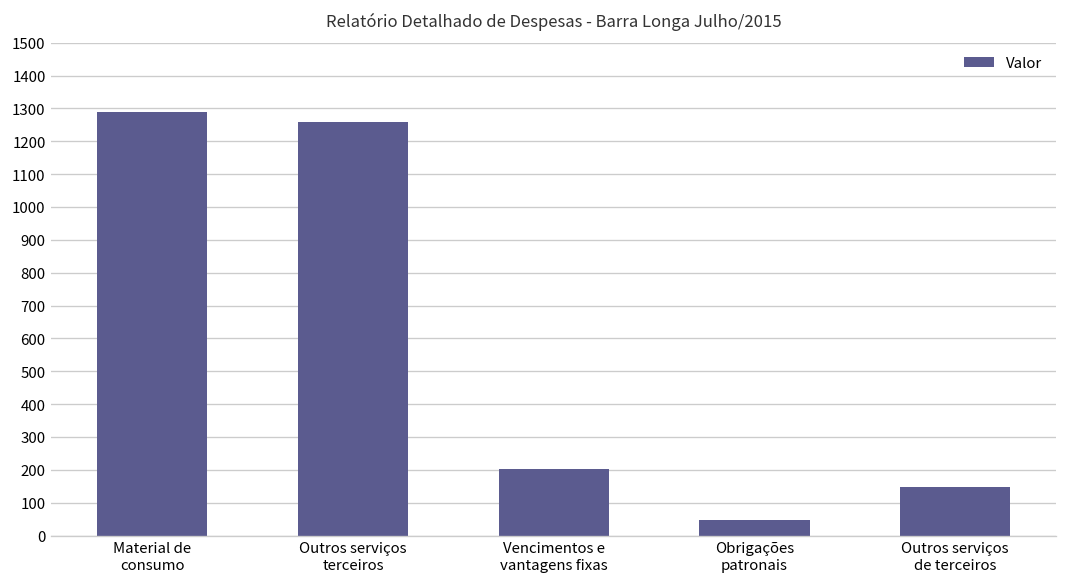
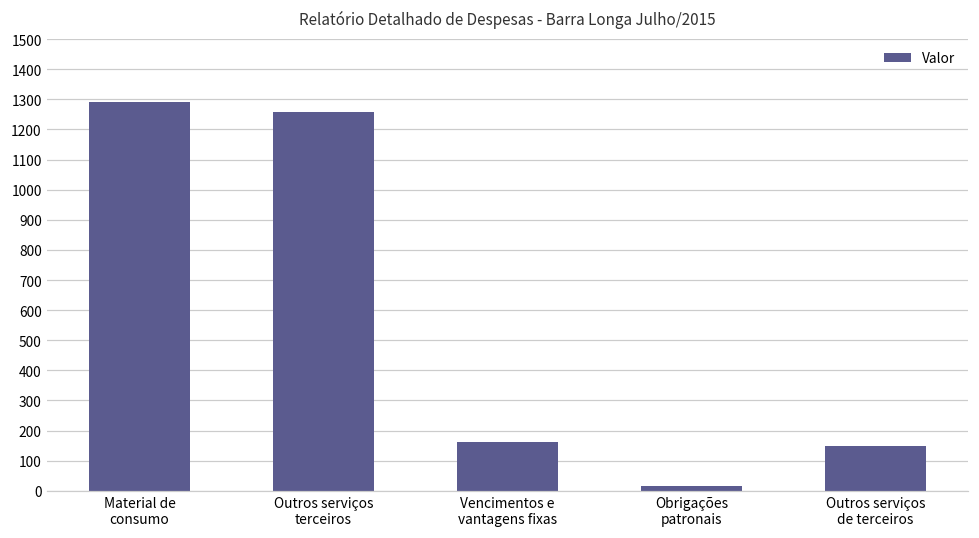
Vencimentos e vantagens fixas: 200 -> 160
Obrigações patronais: 50 -> 20
